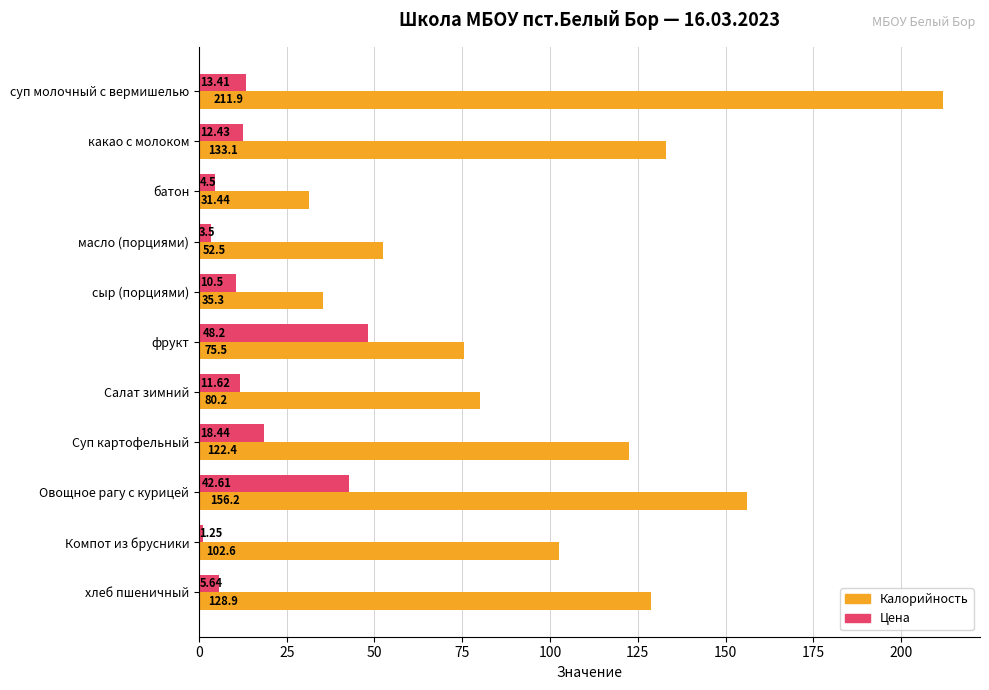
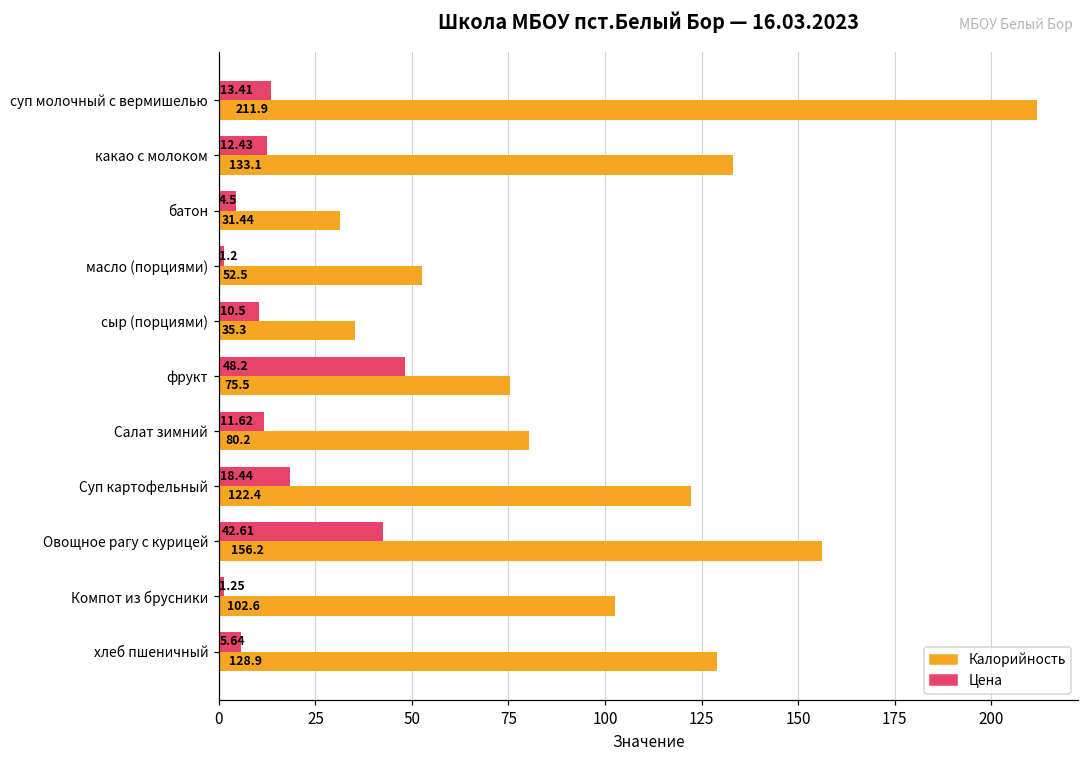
Цена, масло (порциями): 3.5 -> 1.2
